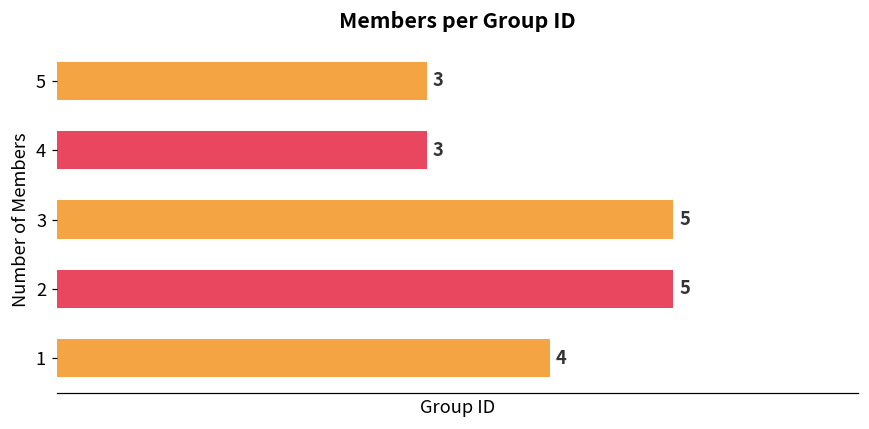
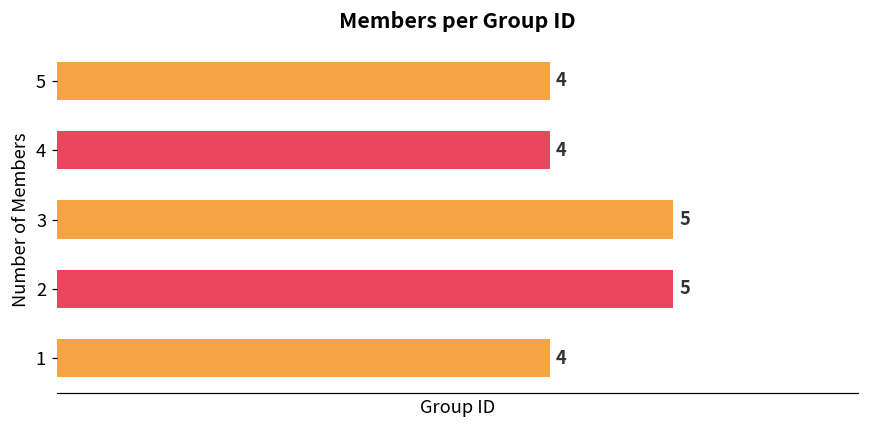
5: 3 -> 4
4: 3 -> 4
